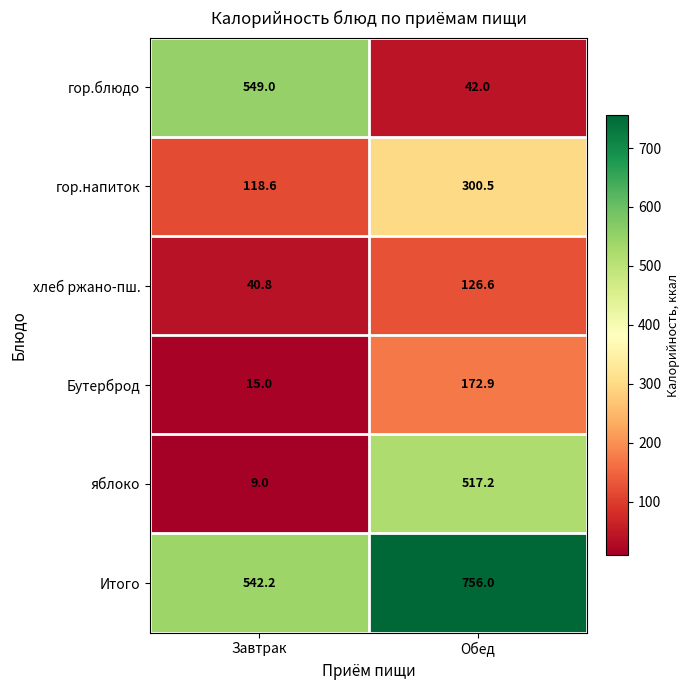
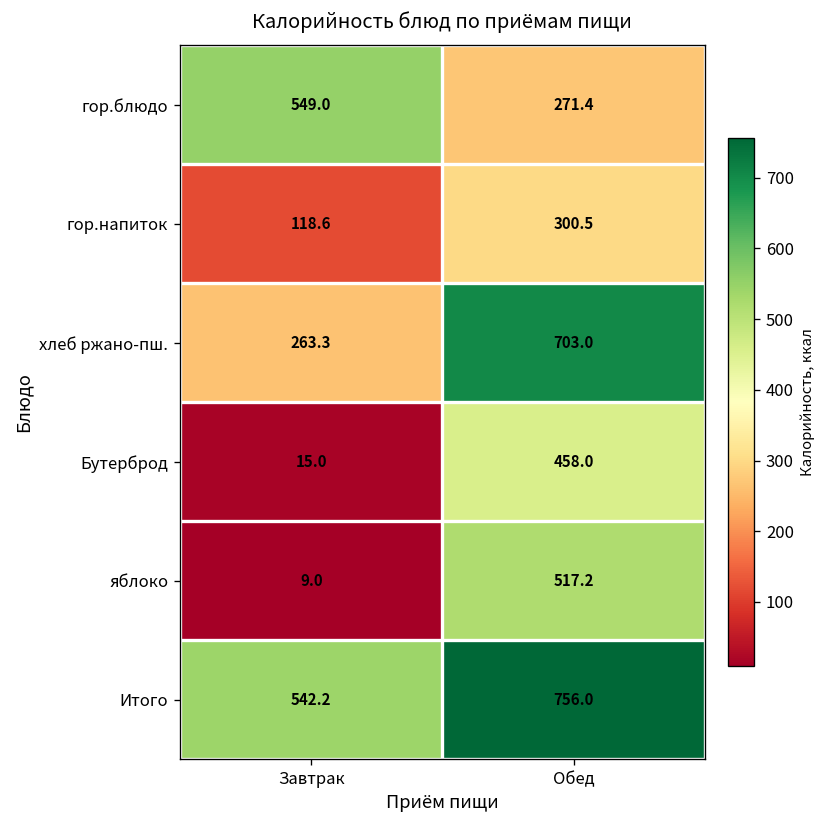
гор.блюдо, Обед: 42.0 -> 271.4
хлеб ржано-пш., Завтрак: 40.8 -> 263.3
хлеб ржано-пш., Обед: 126.6 -> 703.0
Бутерброд, Обед: 172.9 -> 458.0
